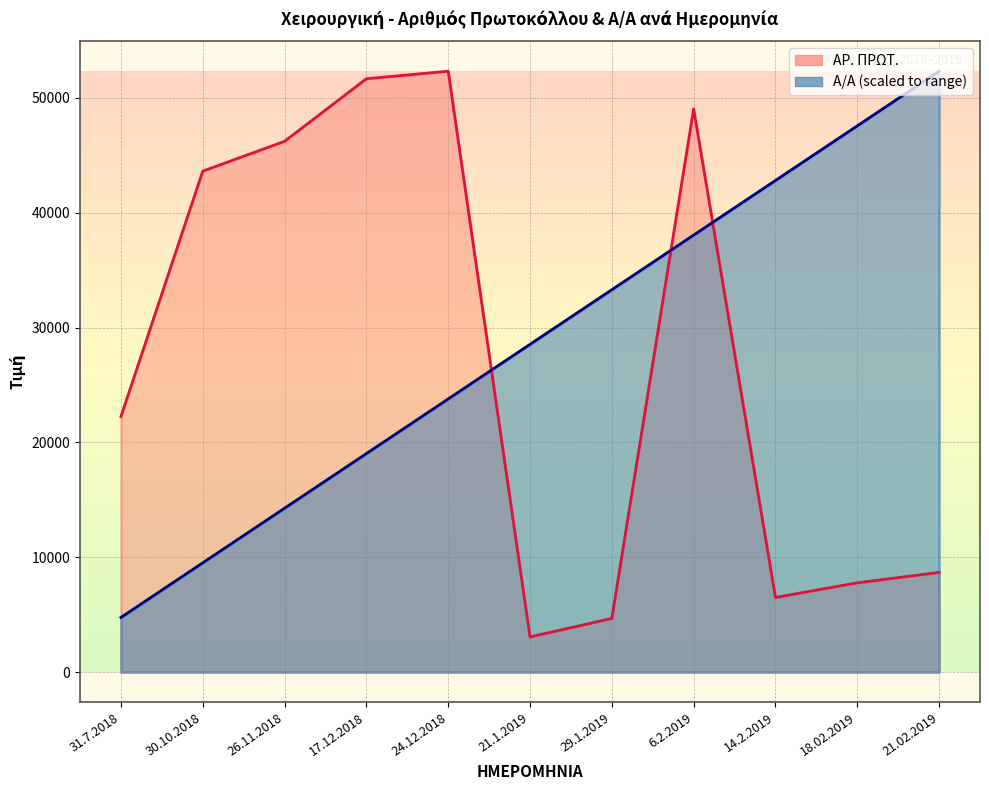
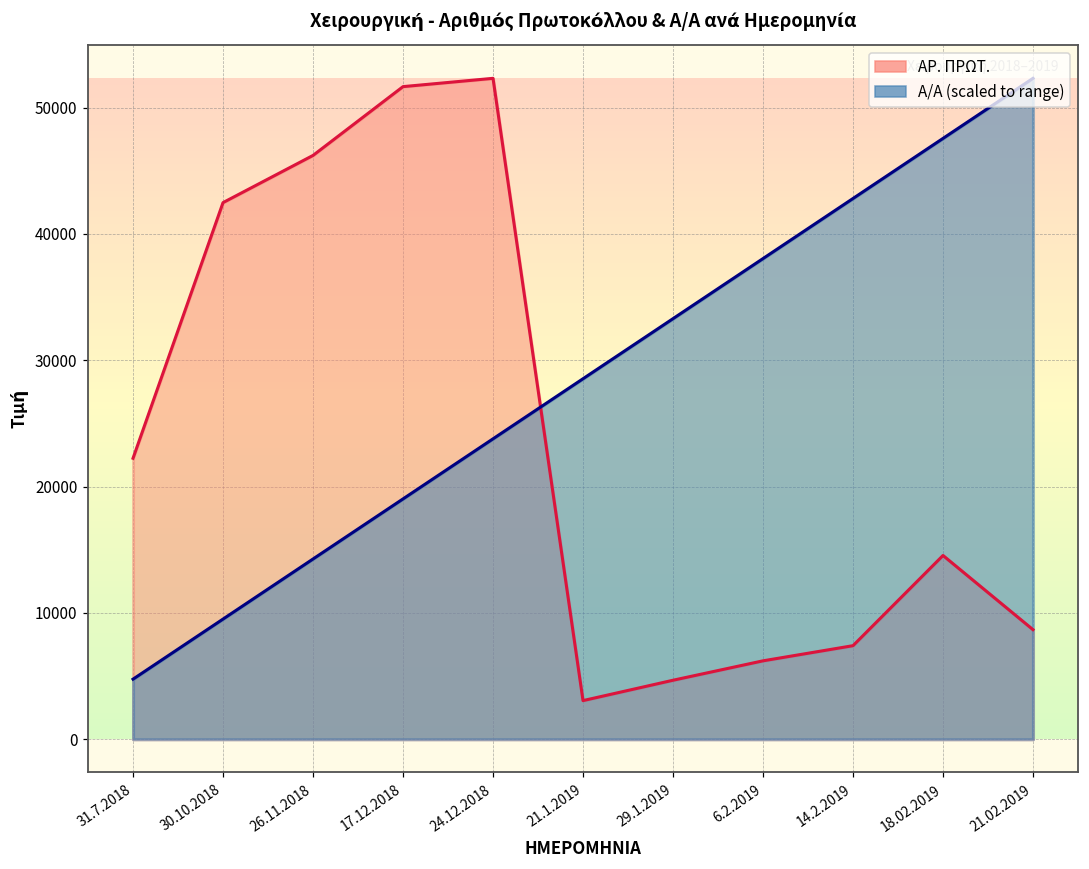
ΑΡ. ΠΡΩΤ., 30.10.2018: 43600 -> 42500
ΑΡ. ΠΡΩΤ., 6.2.2019: 49000 -> 6200
ΑΡ. ΠΡΩΤ., 14.2.2019: 6500 -> 7400
ΑΡ. ΠΡΩΤ., 18.02.2019: 7800 -> 14500
